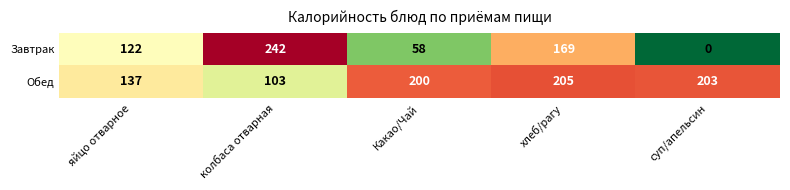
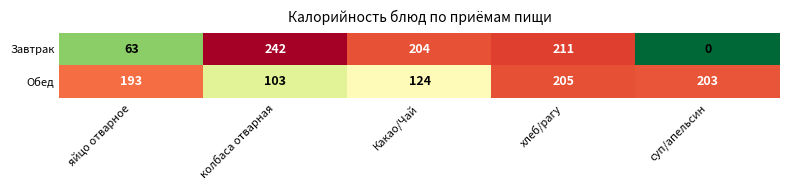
Завтрак, яйцо отварное: 122 -> 63
Завтрак, Какао/Чай: 58 -> 204
Завтрак, хлеб/рагу: 169 -> 211
Обед, яйцо отварное: 137 -> 193
Обед, Какао/Чай: 200 -> 124
